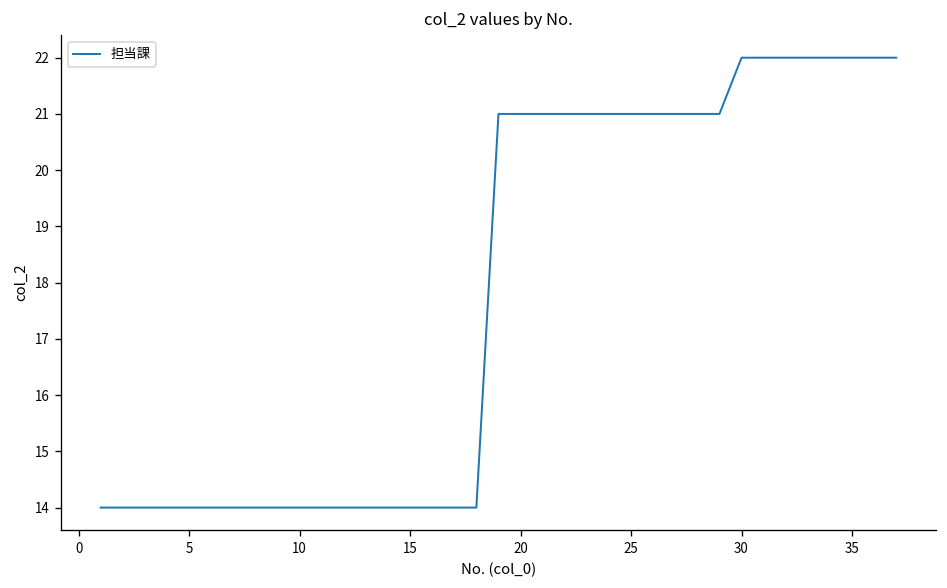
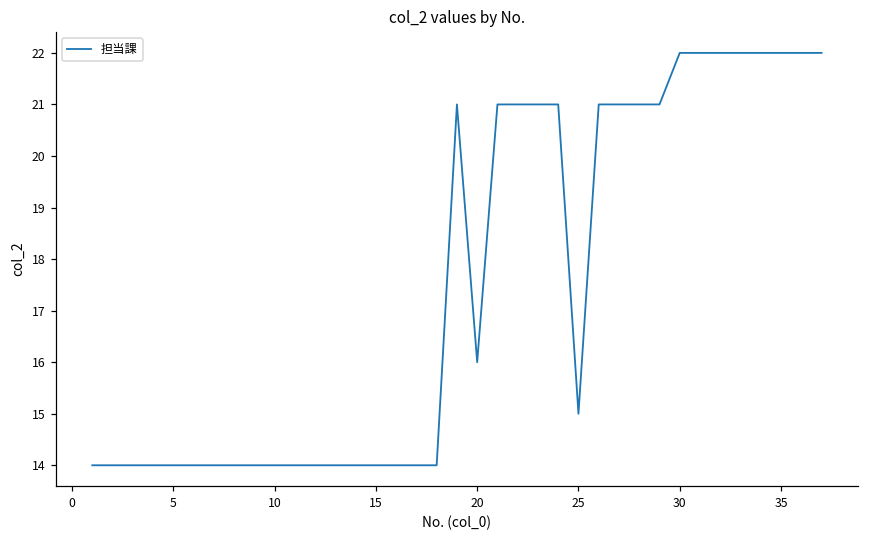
20: 21 -> 16
25: 21 -> 15
